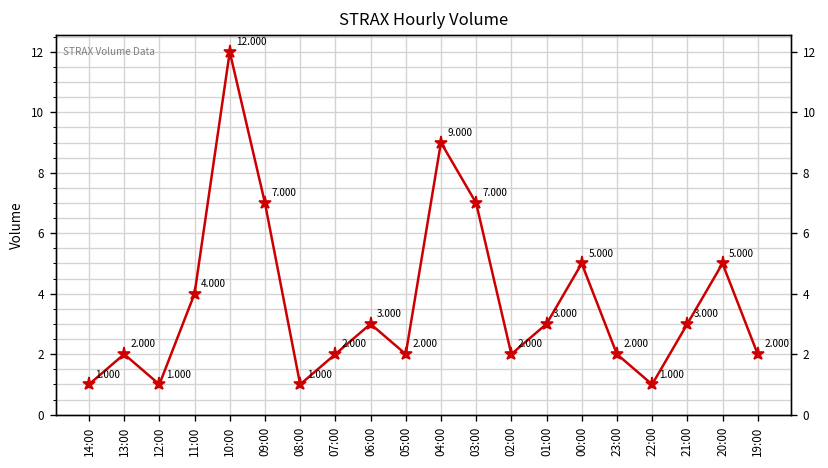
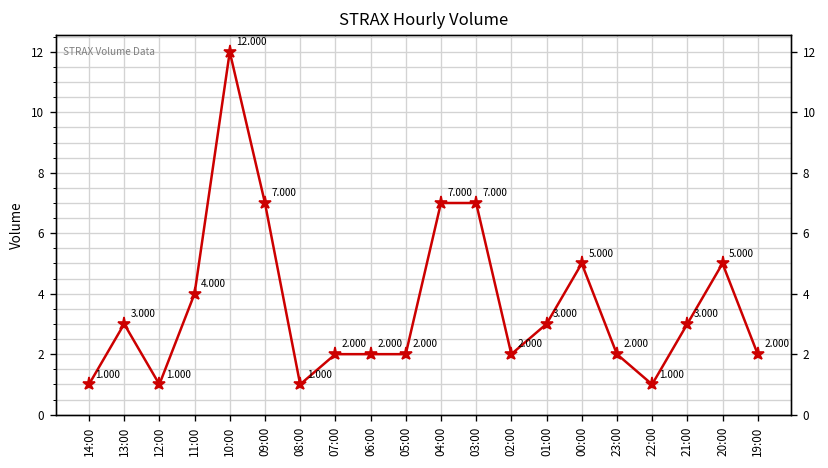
13:00: 2.000 -> 3.000
06:00: 3.000 -> 2.000
04:00: 9.000 -> 7.000
